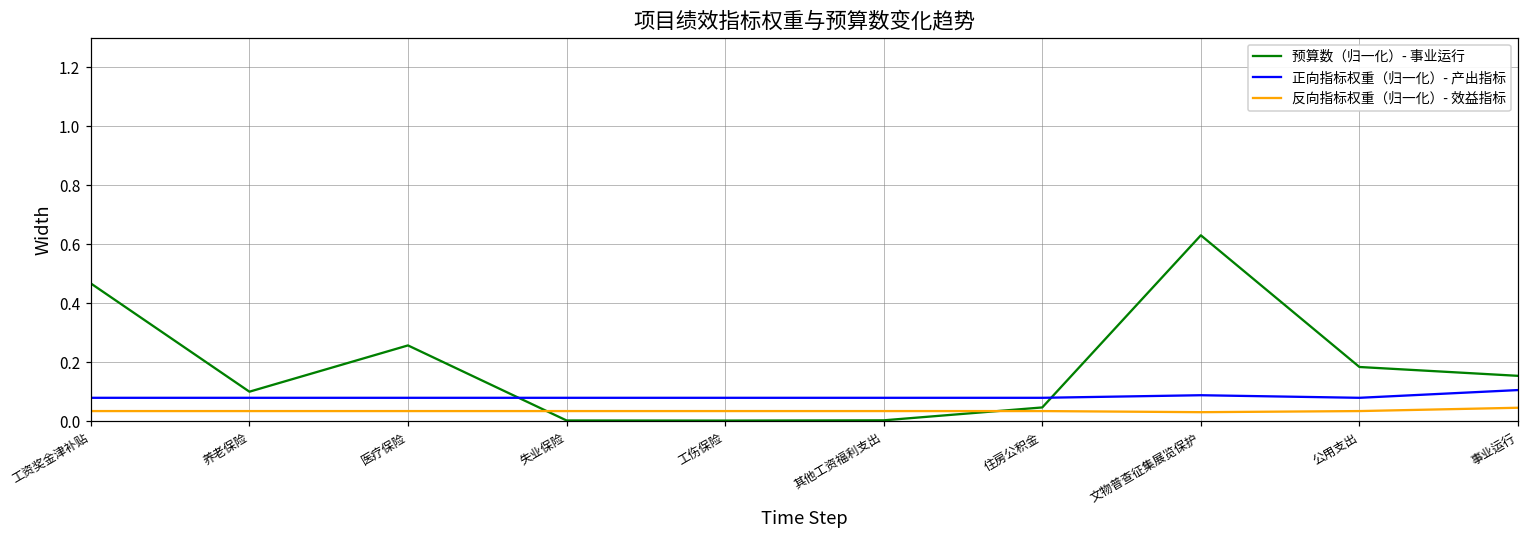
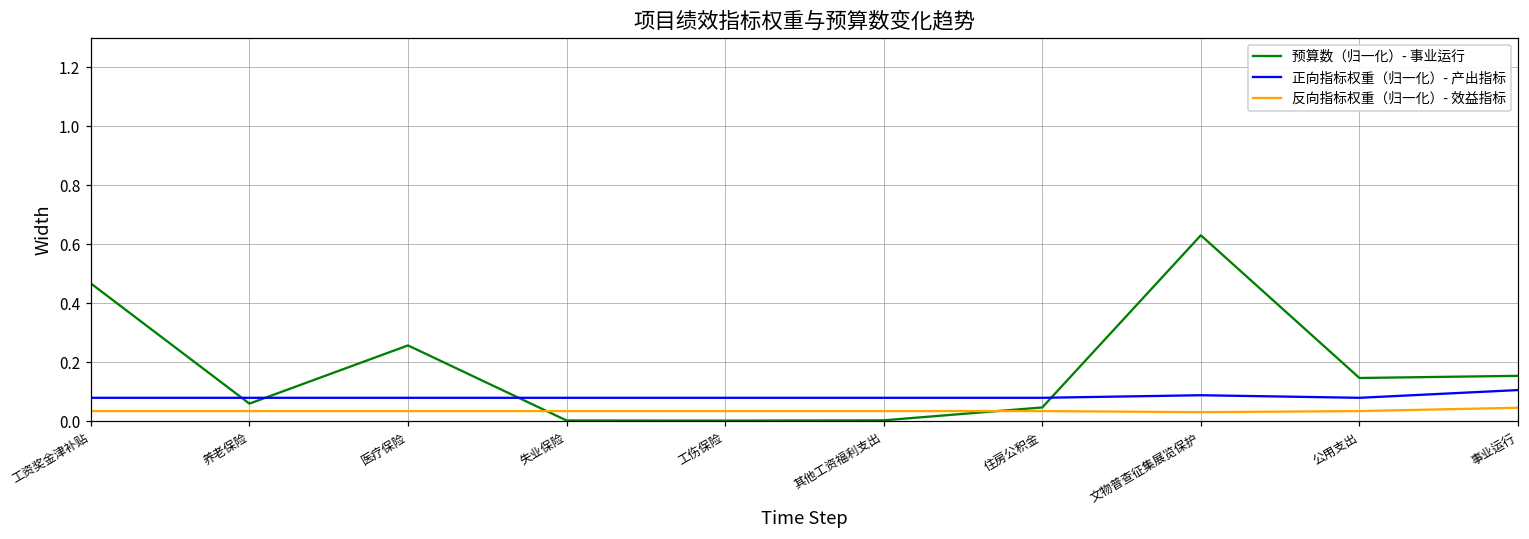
预算数（归一化）- 事业运行, 养老保险: 0.10 -> 0.06
预算数（归一化）- 事业运行, 公用支出: 0.18 -> 0.15
